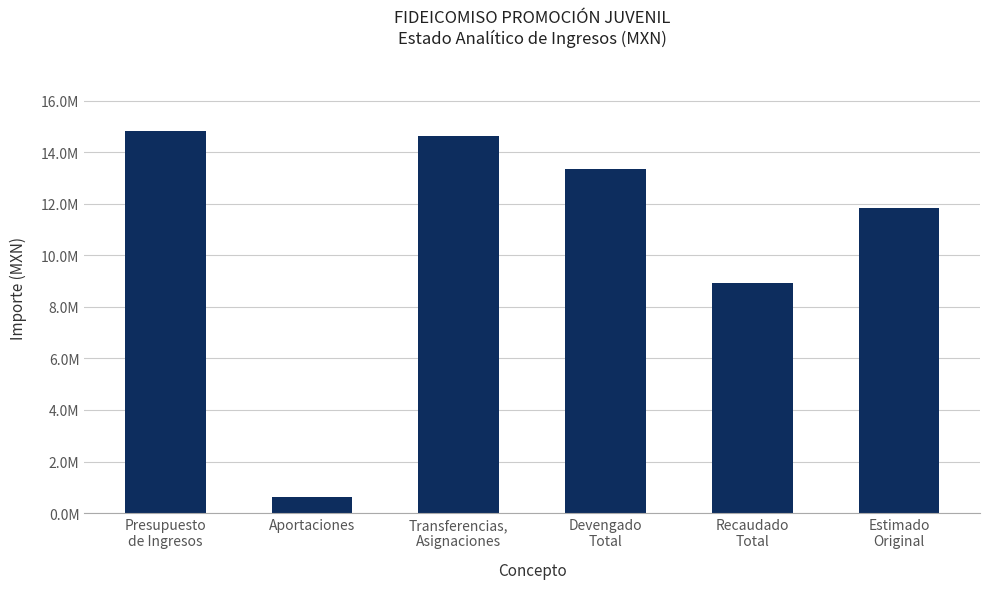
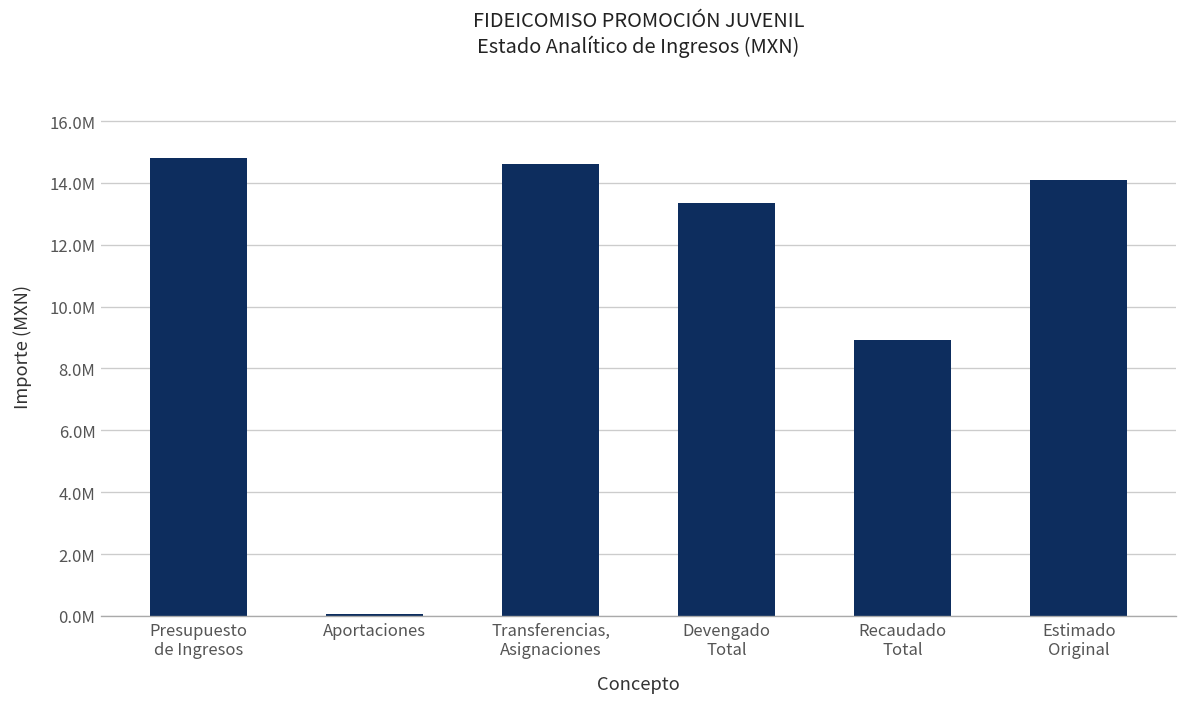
Aportaciones: 600000 -> 100000
Estimado Original: 11900000 -> 14100000
